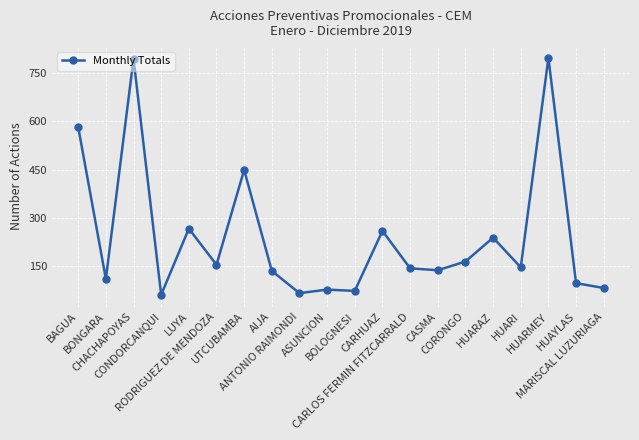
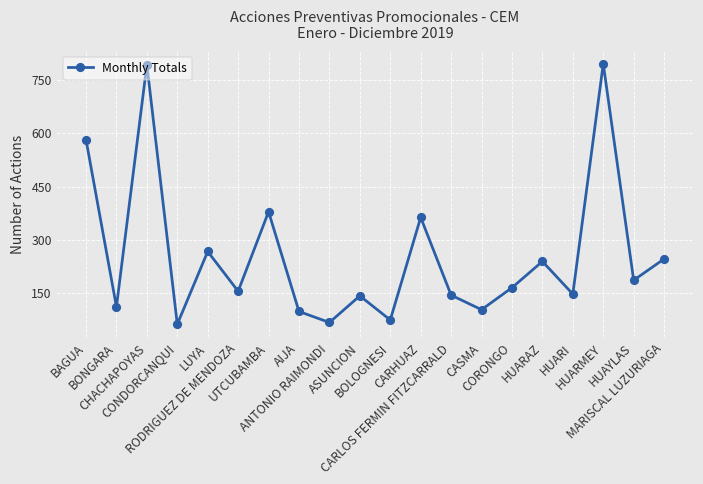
UTCUBAMBA: 450 -> 380
AIJA: 140 -> 100
ASUNCION: 80 -> 140
CARHUAZ: 260 -> 360
CASMA: 140 -> 100
HUAYLAS: 100 -> 190
MARISCAL LUZURIAGA: 80 -> 250
